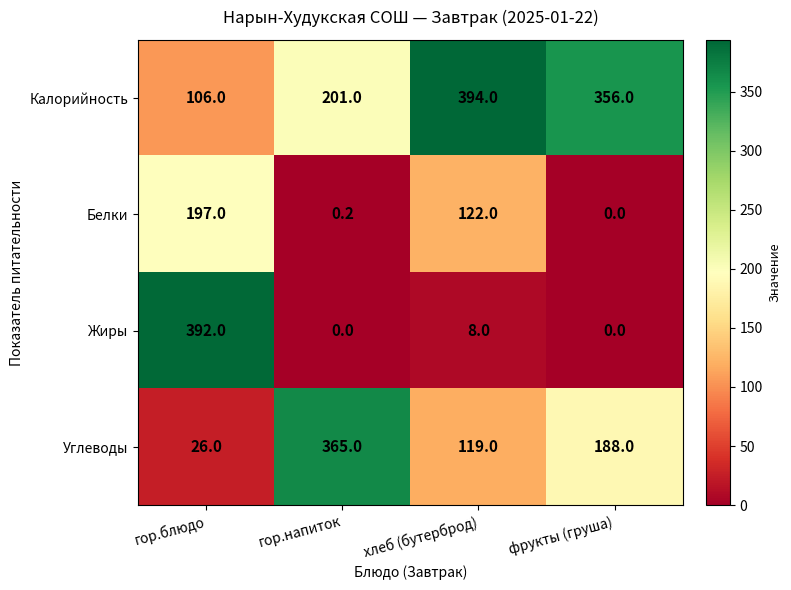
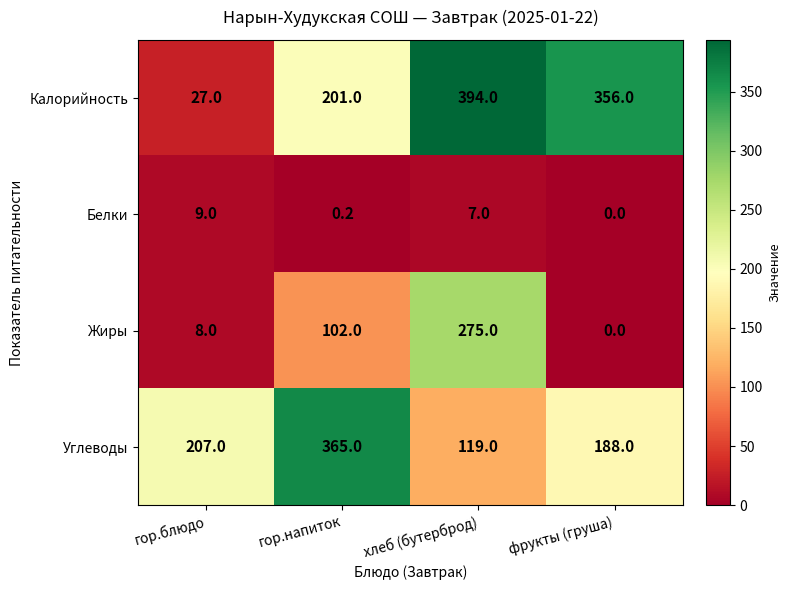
Калорийность, гор.блюдо: 106.0 -> 27.0
Белки, гор.блюдо: 197.0 -> 9.0
Белки, хлеб (бутерброд): 122.0 -> 7.0
Жиры, гор.блюдо: 392.0 -> 8.0
Жиры, гор.напиток: 0.0 -> 102.0
Жиры, хлеб (бутерброд): 8.0 -> 275.0
Углеводы, гор.блюдо: 26.0 -> 207.0
